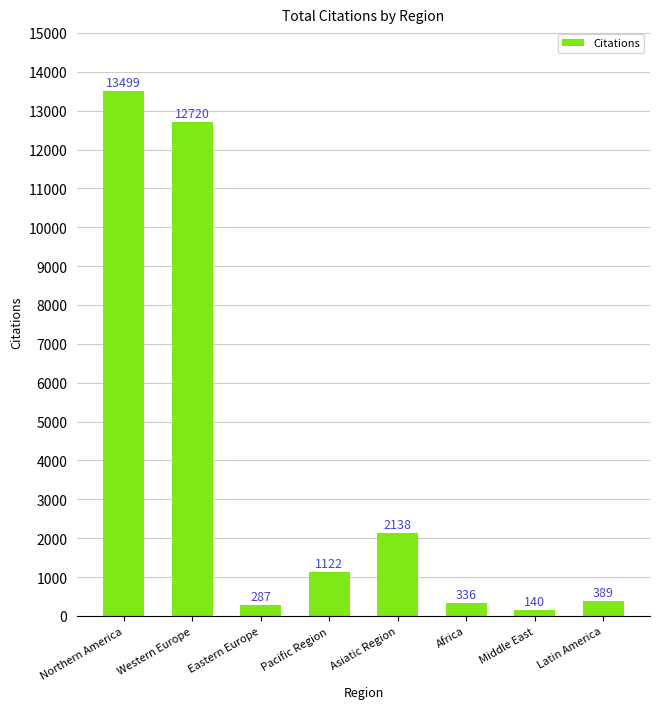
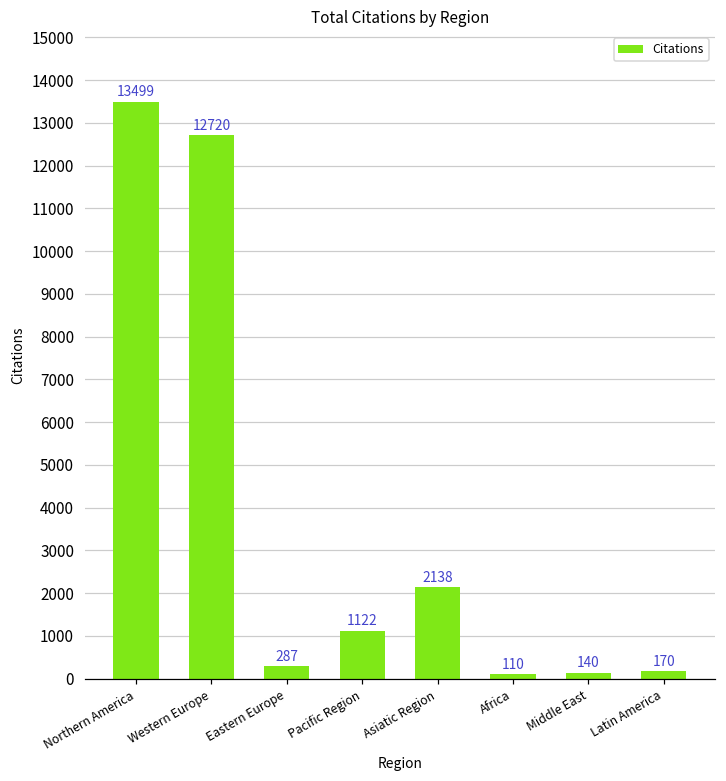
Africa: 336 -> 110
Latin America: 389 -> 170
